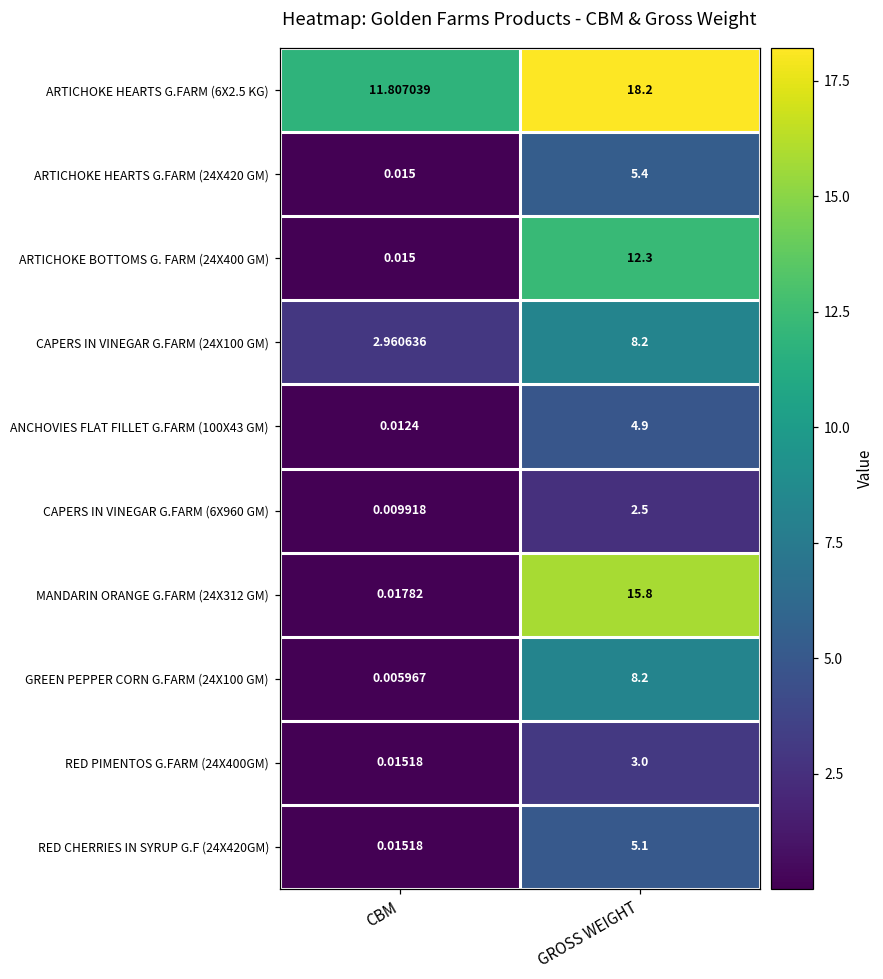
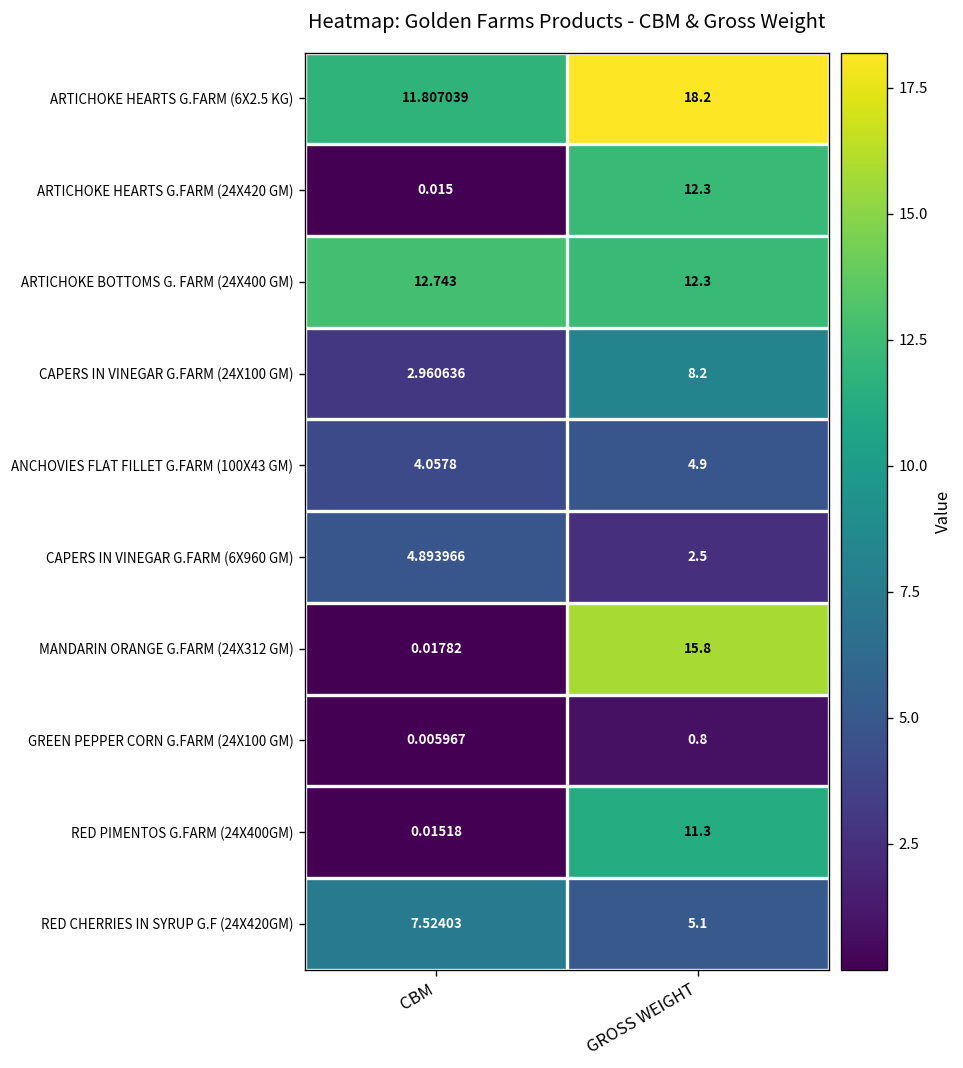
ARTICHOKE HEARTS G.FARM (24X420 GM), GROSS WEIGHT: 5.4 -> 12.3
ARTICHOKE BOTTOMS G. FARM (24X400 GM), CBM: 0.015 -> 12.743
ANCHOVIES FLAT FILLET G.FARM (100X43 GM), CBM: 0.0124 -> 4.0578
CAPERS IN VINEGAR G.FARM (6X960 GM), CBM: 0.009918 -> 4.893966
GREEN PEPPER CORN G.FARM (24X100 GM), GROSS WEIGHT: 8.2 -> 0.8
RED PIMENTOS G.FARM (24X400GM), GROSS WEIGHT: 3.0 -> 11.3
RED CHERRIES IN SYRUP G.F (24X420GM), CBM: 0.01518 -> 7.52403
